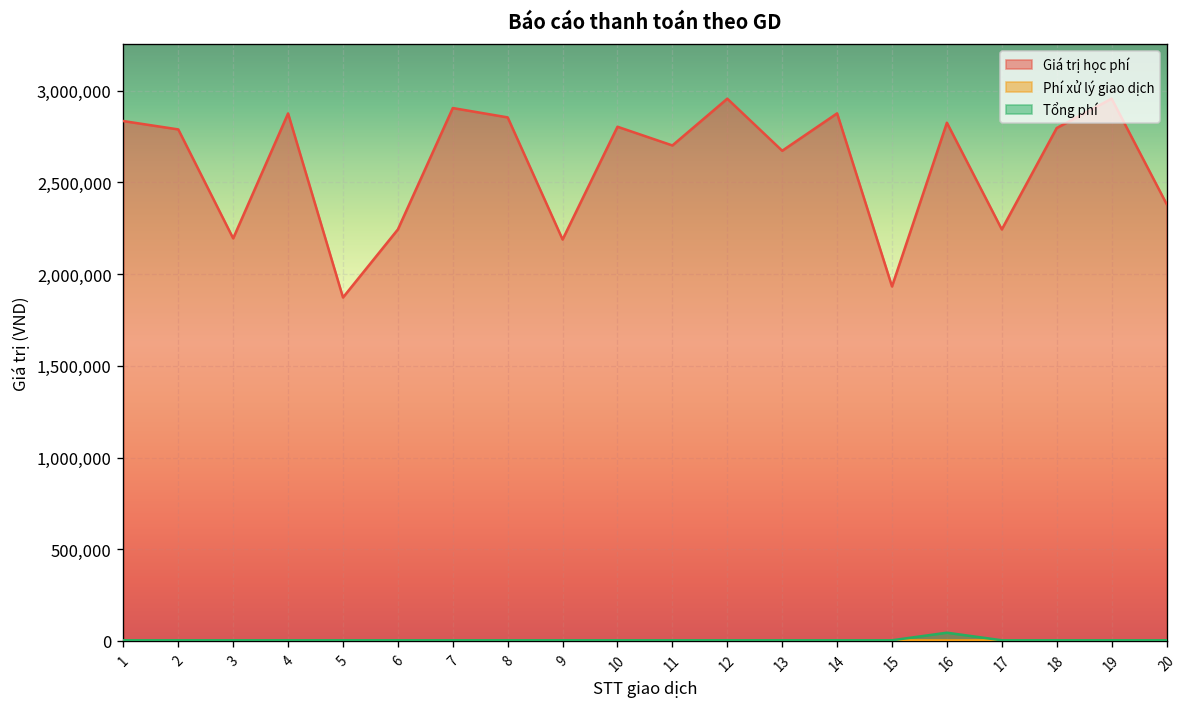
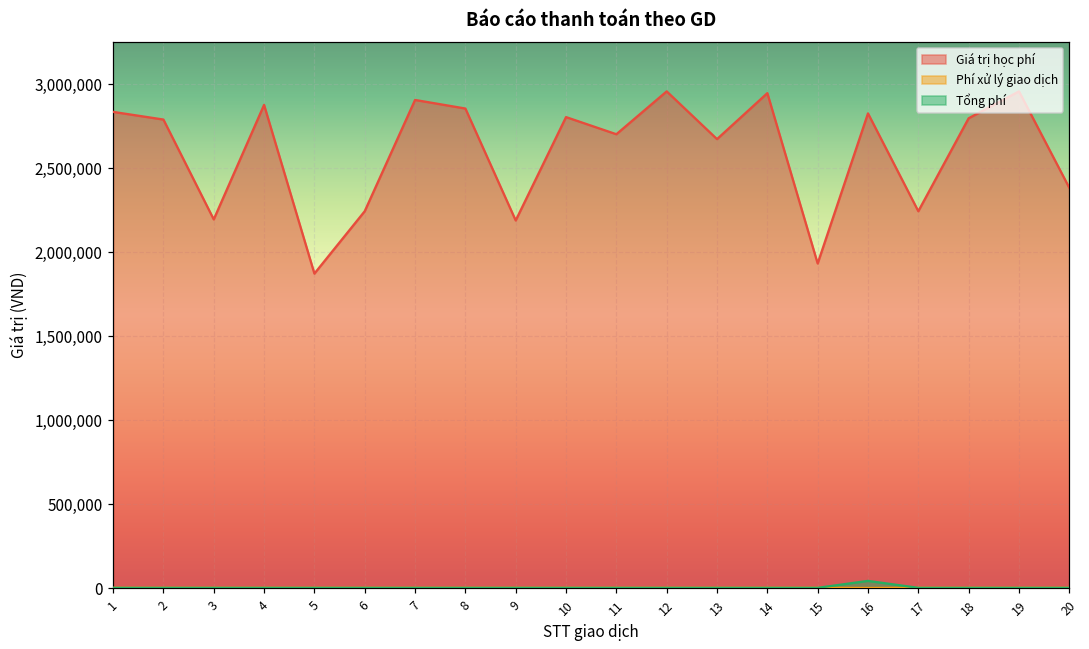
Giá trị học phí, 14: 2,880,000 -> 2,950,000
